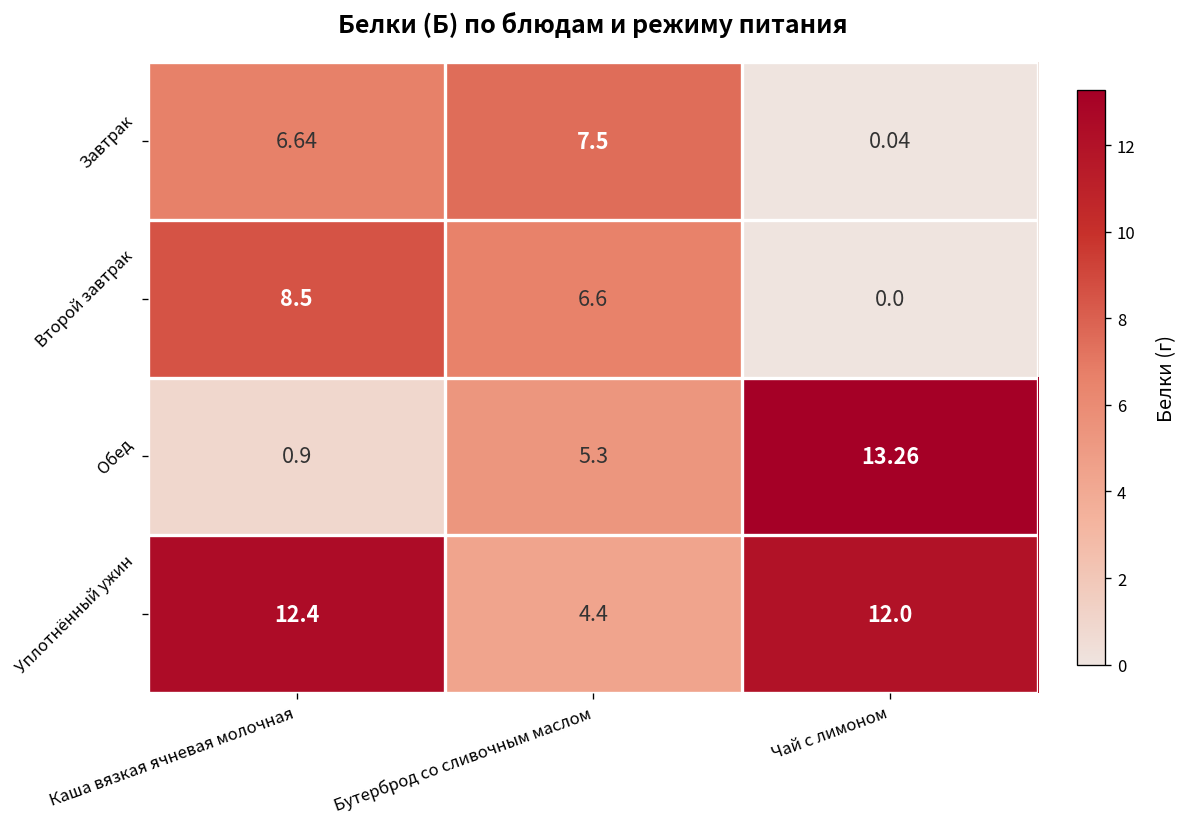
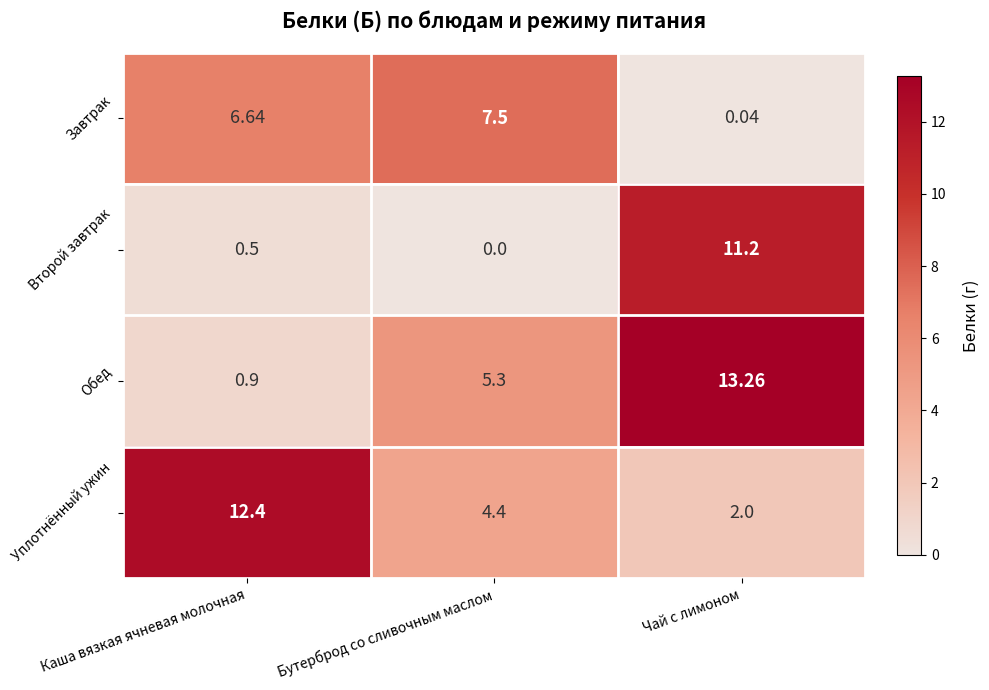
Второй завтрак, Каша вязкая ячневая молочная: 8.5 -> 0.5
Второй завтрак, Бутерброд со сливочным маслом: 6.6 -> 0.0
Второй завтрак, Чай с лимоном: 0.0 -> 11.2
Уплотнённый ужин, Чай с лимоном: 12.0 -> 2.0
